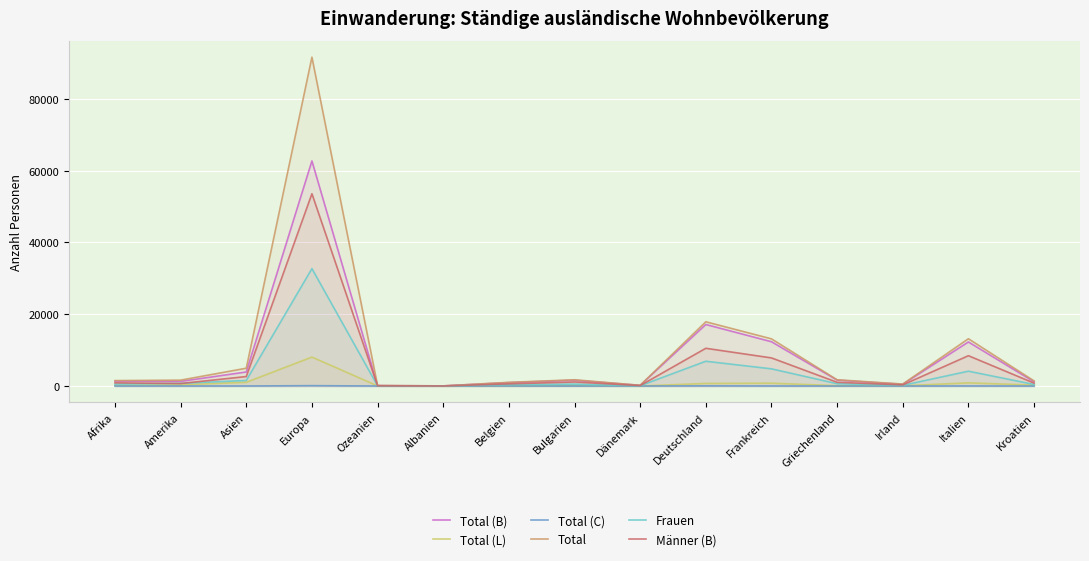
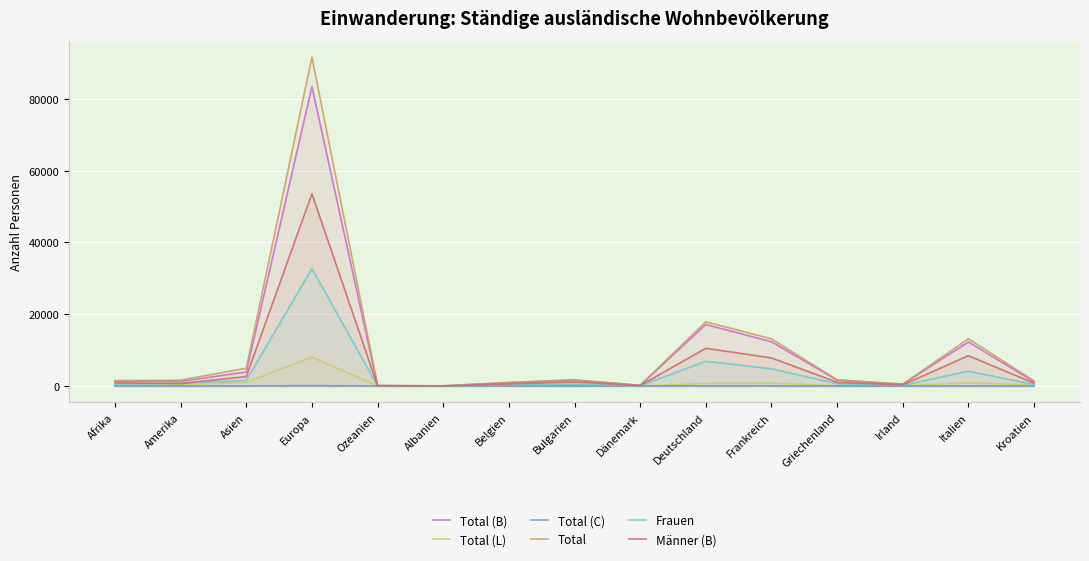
Total (B), Europa: 63000 -> 83000
